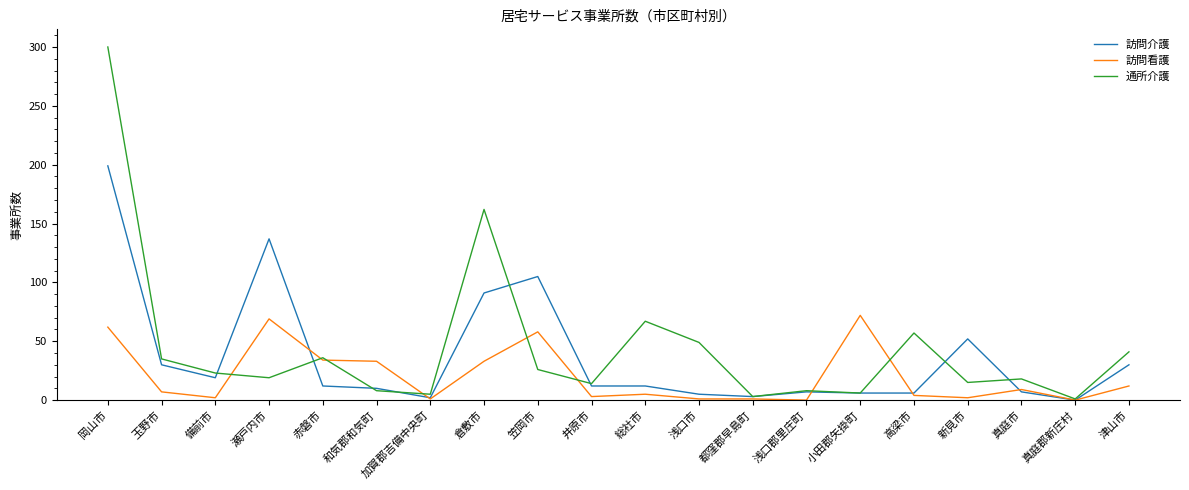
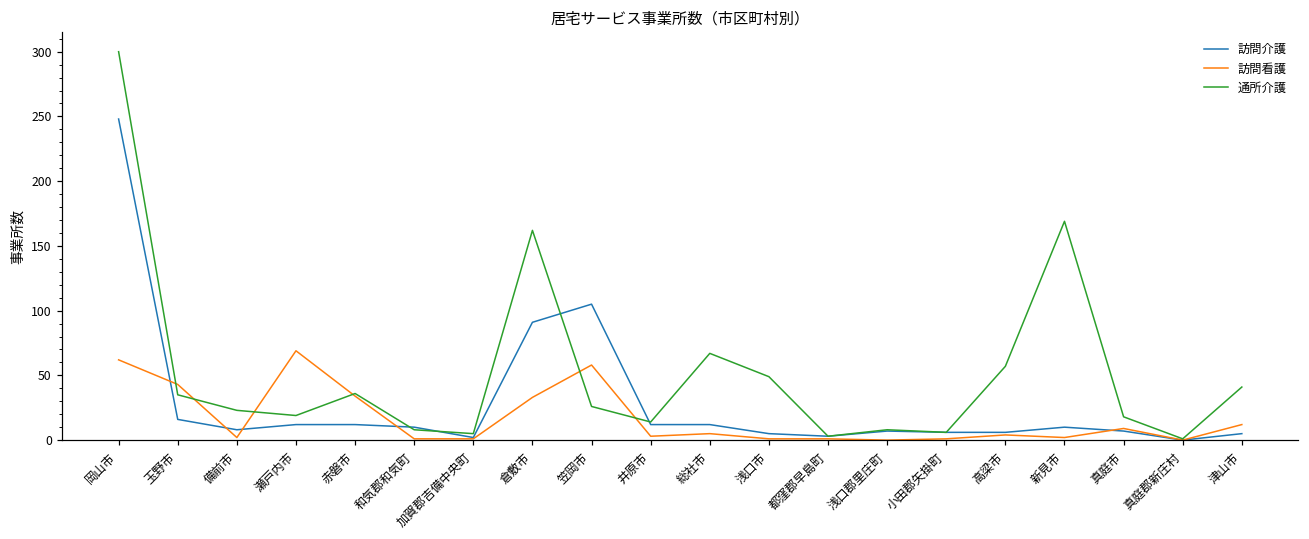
訪問介護, 岡山市: 199 -> 248
訪問介護, 玉野市: 30 -> 16
訪問看護, 玉野市: 7 -> 43
訪問介護, 備前市: 19 -> 8
訪問介護, 瀬戸内市: 137 -> 12
訪問看護, 和気郡和気町: 33 -> 1
訪問看護, 小田郡矢掛町: 72 -> 1
訪問介護, 新見市: 52 -> 10
通所介護, 新見市: 15 -> 169
訪問介護, 津山市: 30 -> 5
